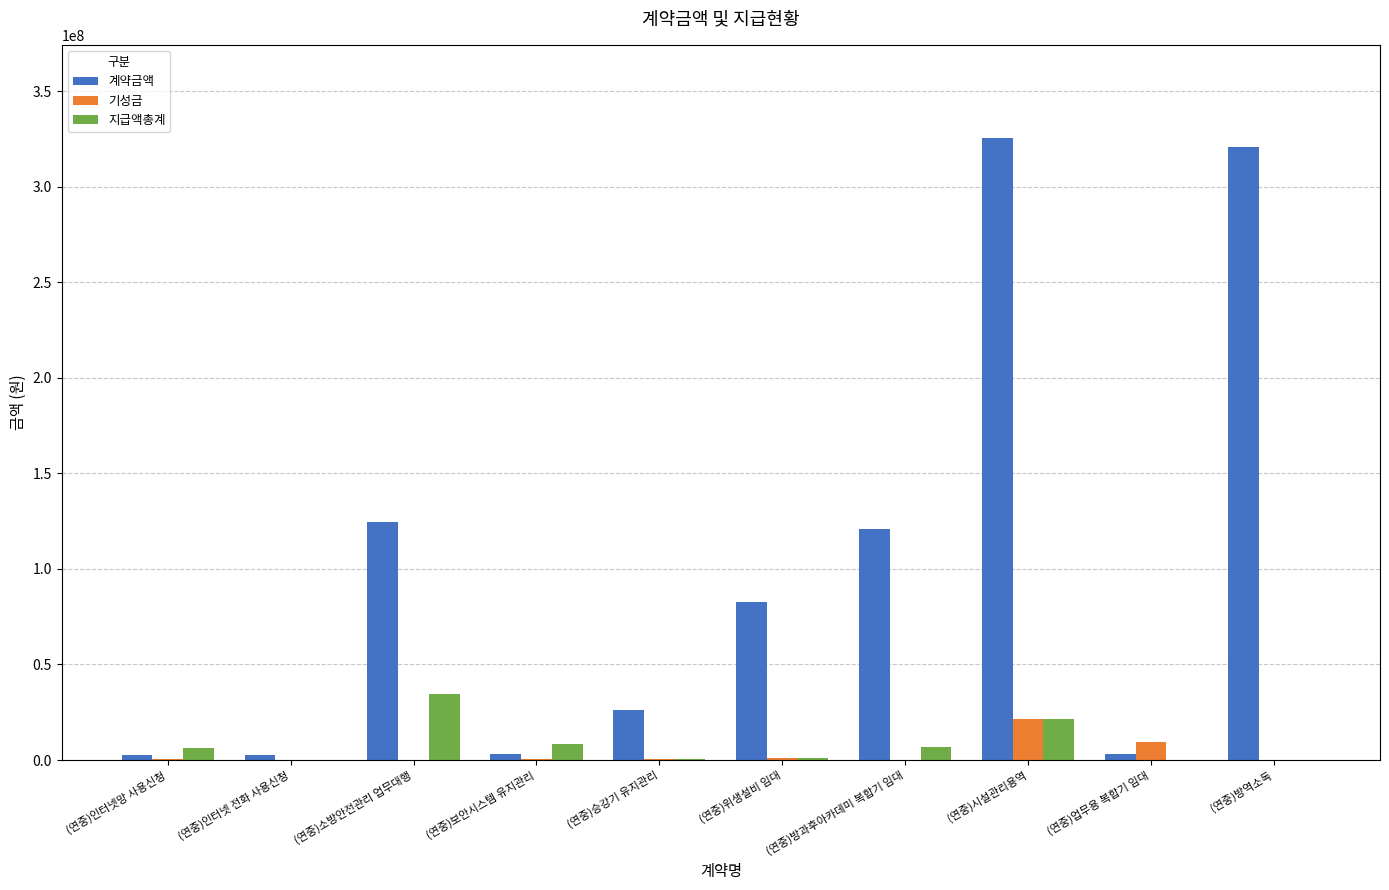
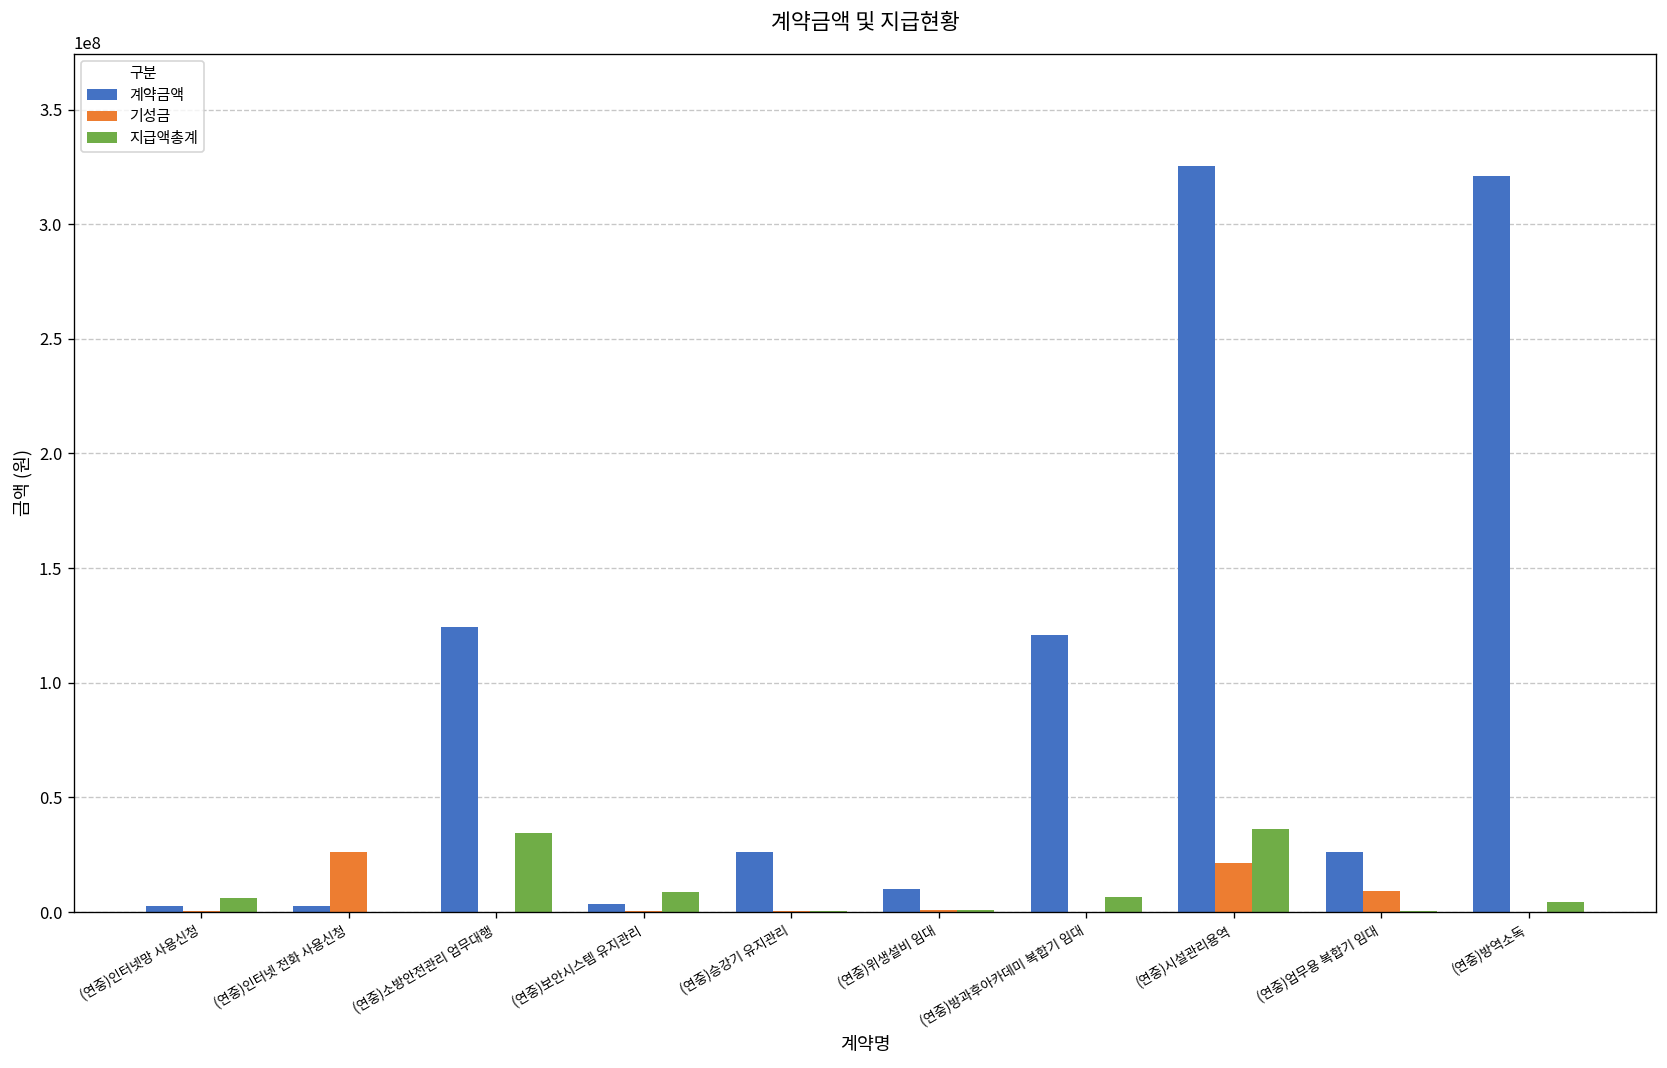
기성금, (연중)인터넷 전화 사용신청: 0 -> 26000000
계약금액, (연중)위생설비 임대: 83000000 -> 10000000
지급액총계, (연중)시설관리용역: 22000000 -> 36000000
계약금액, (연중)업무용 복합기 임대: 3000000 -> 26000000
지급액총계, (연중)방역소독: 0 -> 4000000
